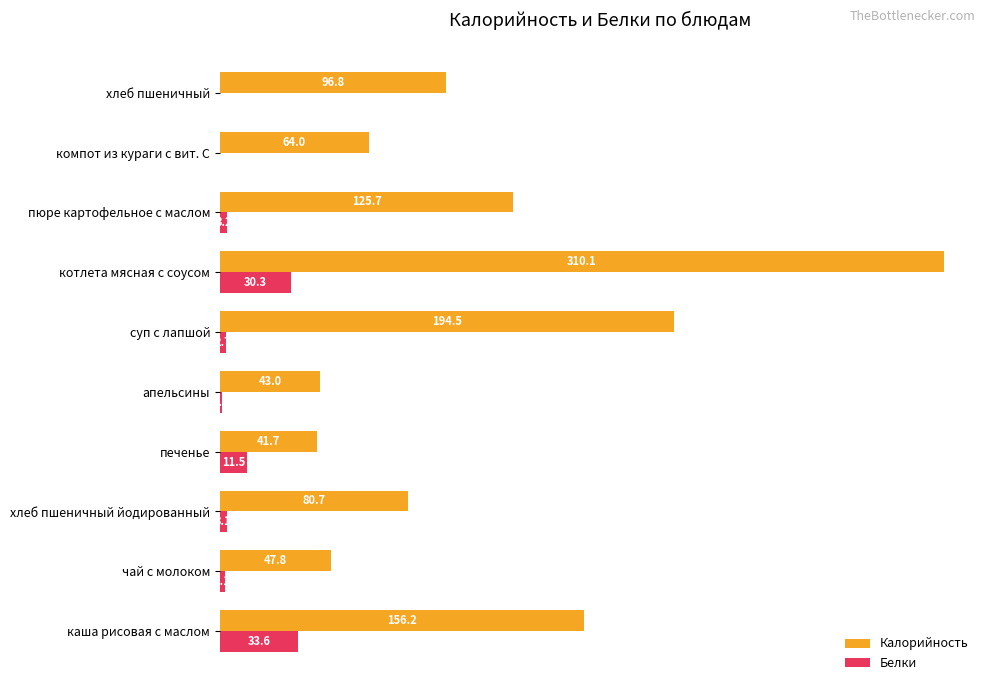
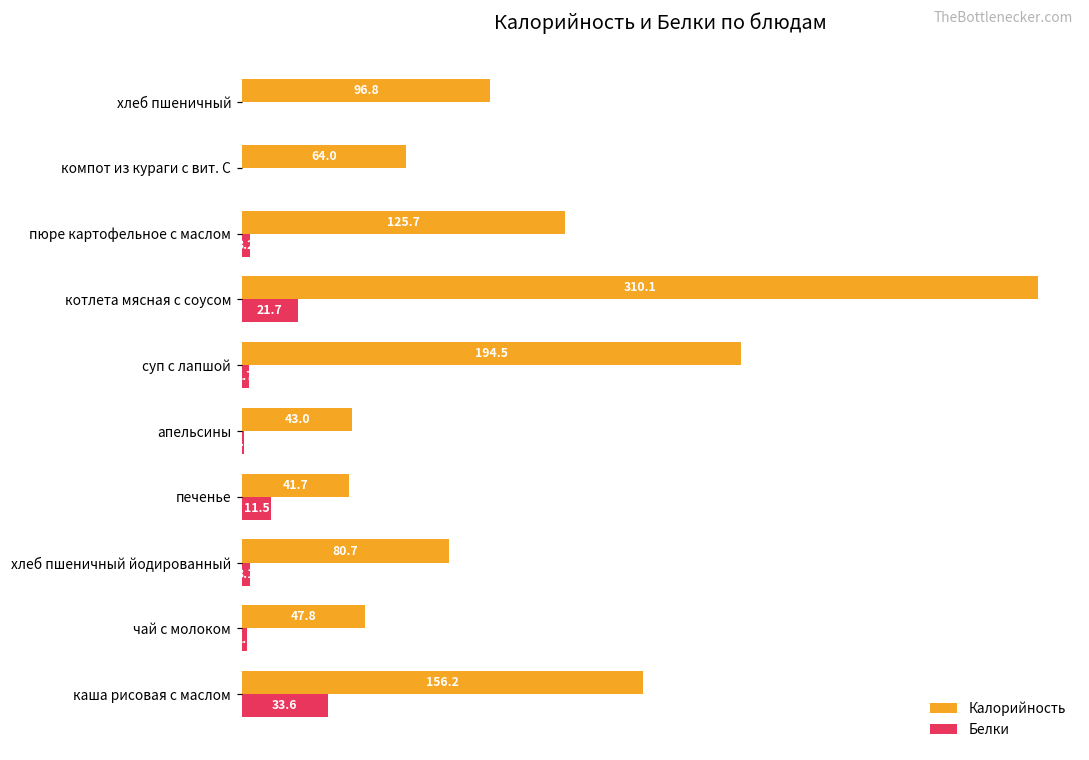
Белки, котлета мясная с соусом: 30.3 -> 21.7
